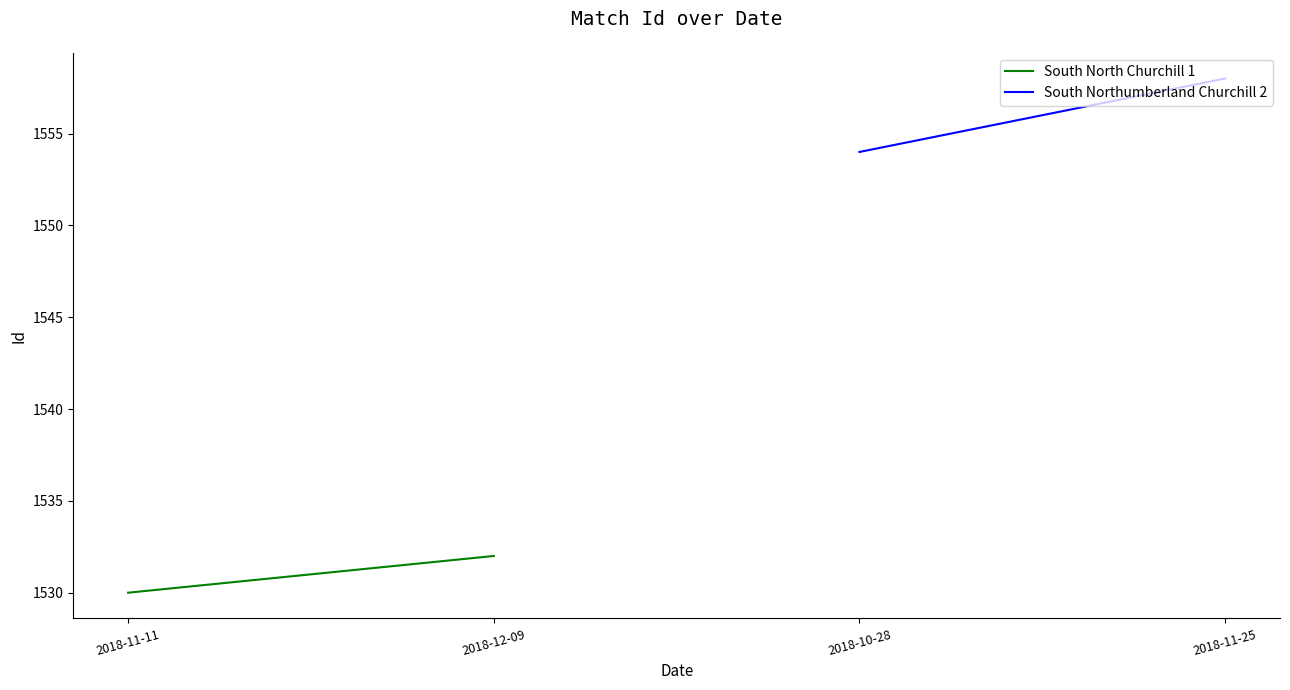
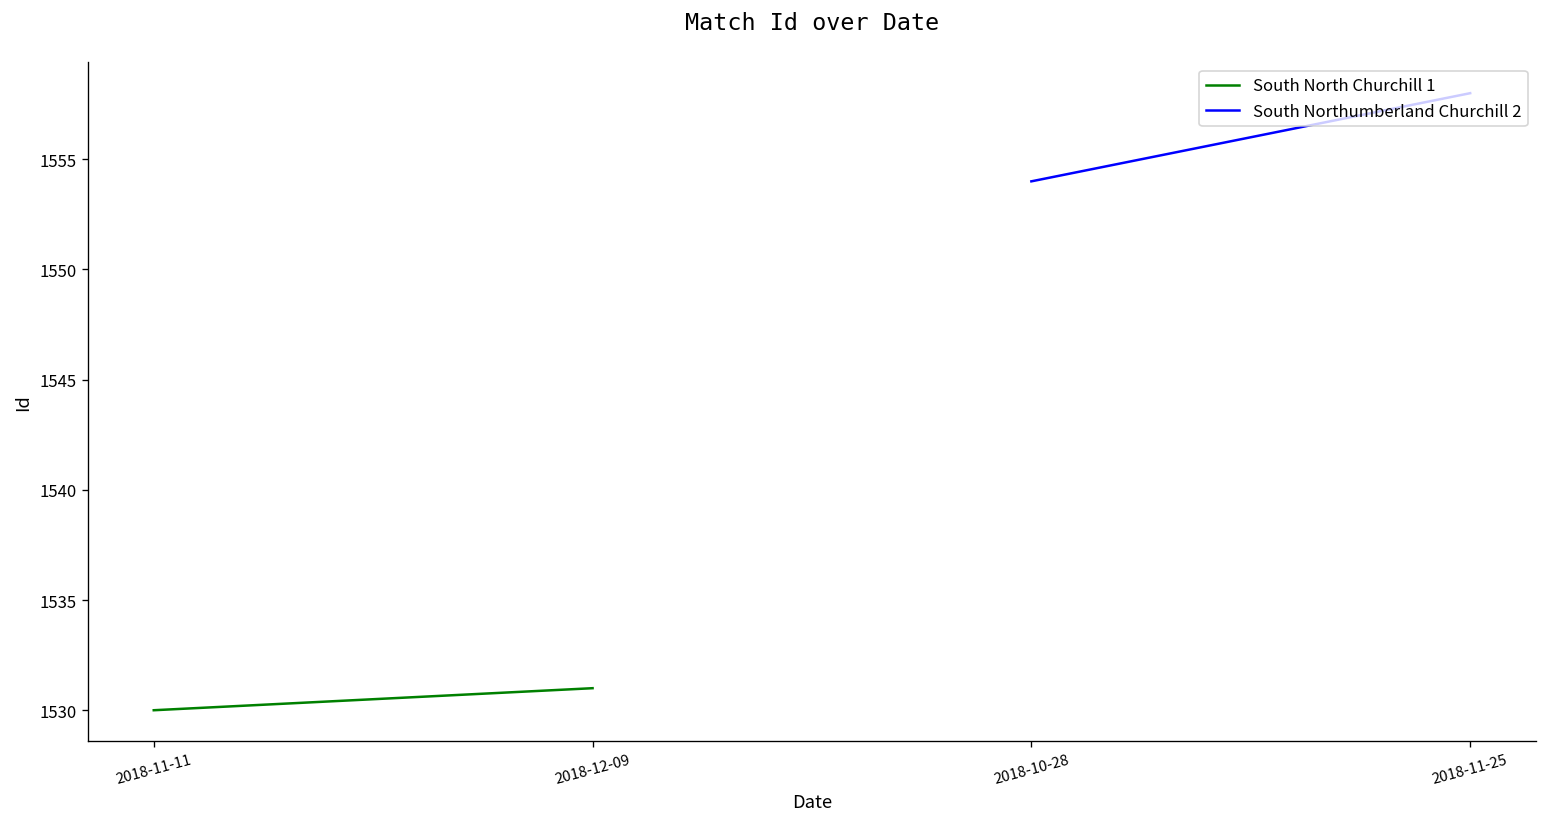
South North Churchill 1, 2018-12-09: 1532 -> 1531
